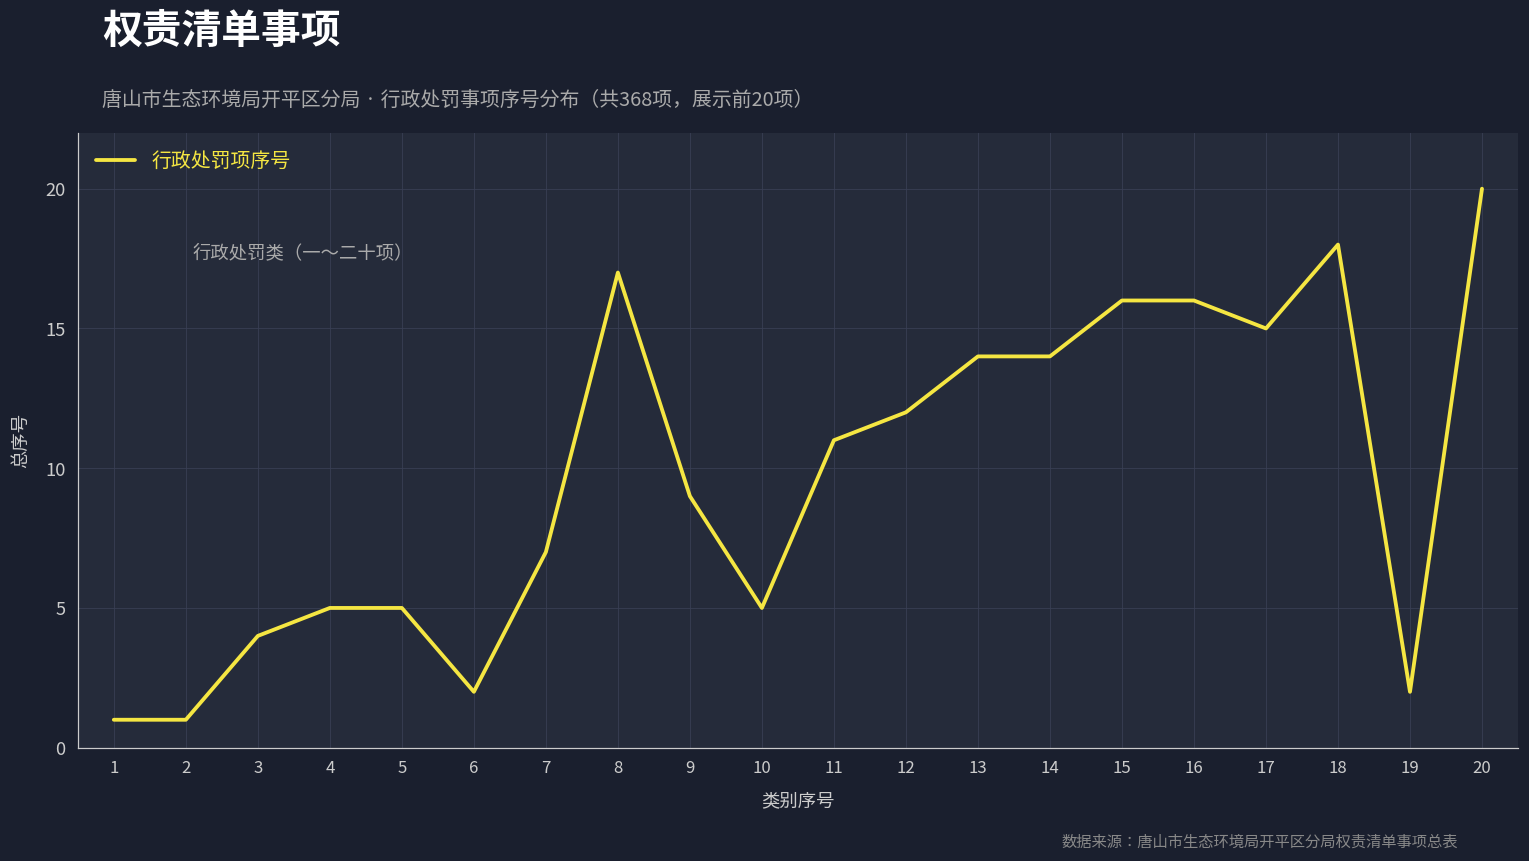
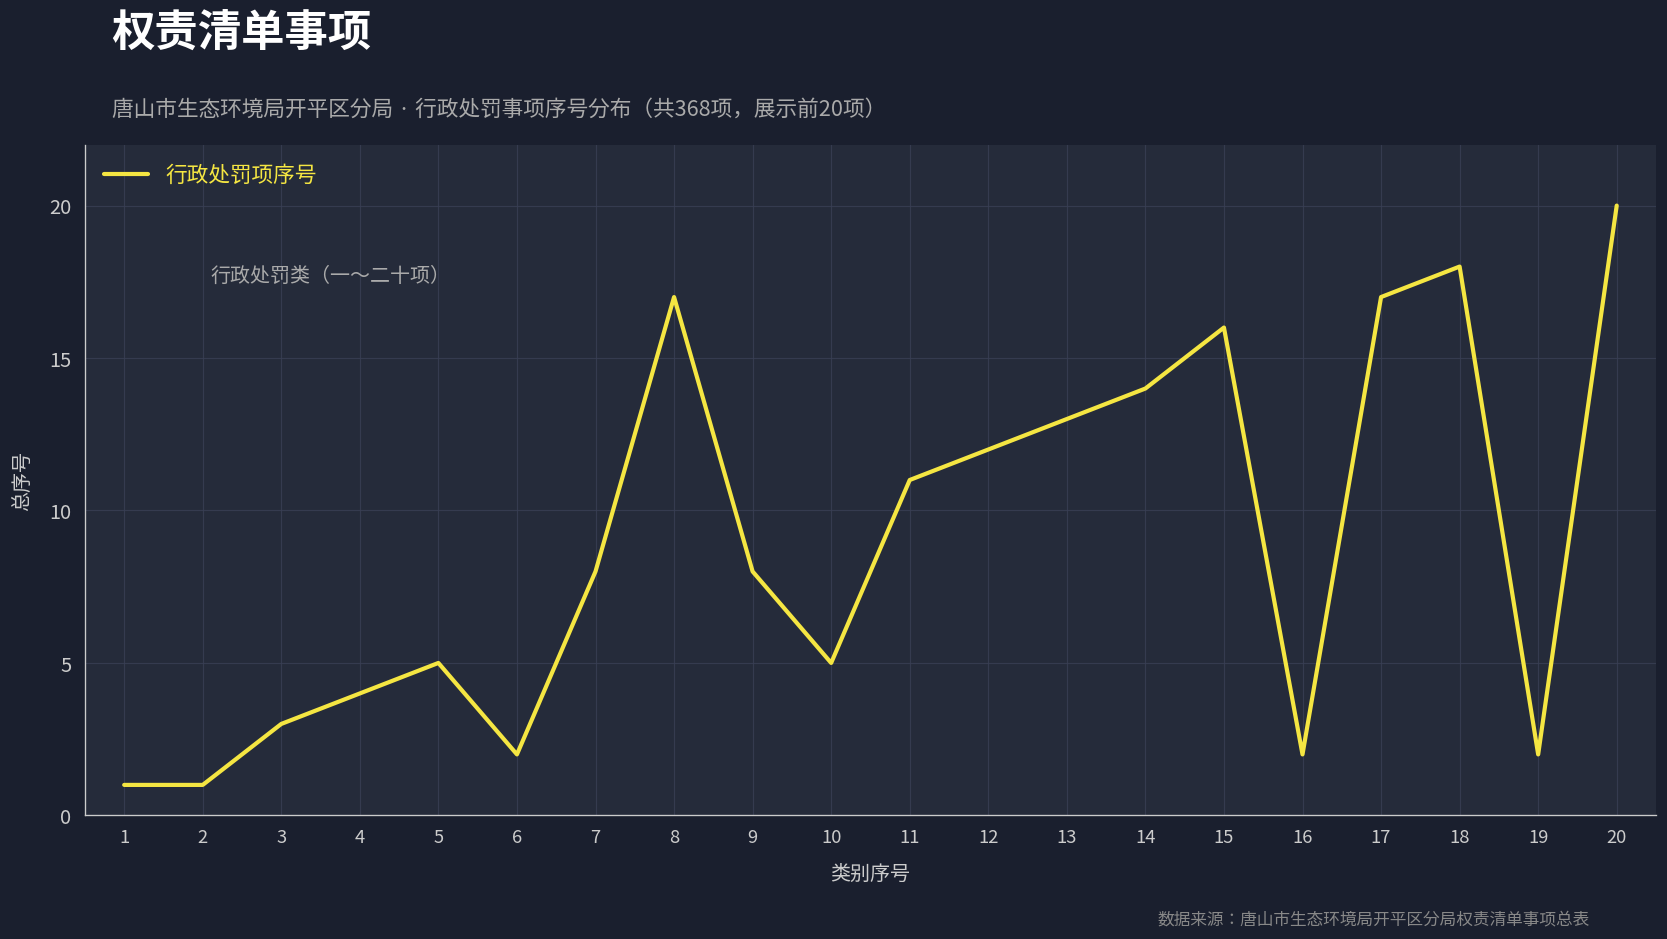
3: 4 -> 3
4: 5 -> 4
7: 7 -> 8
9: 9 -> 8
13: 14 -> 13
16: 16 -> 2
17: 15 -> 17
